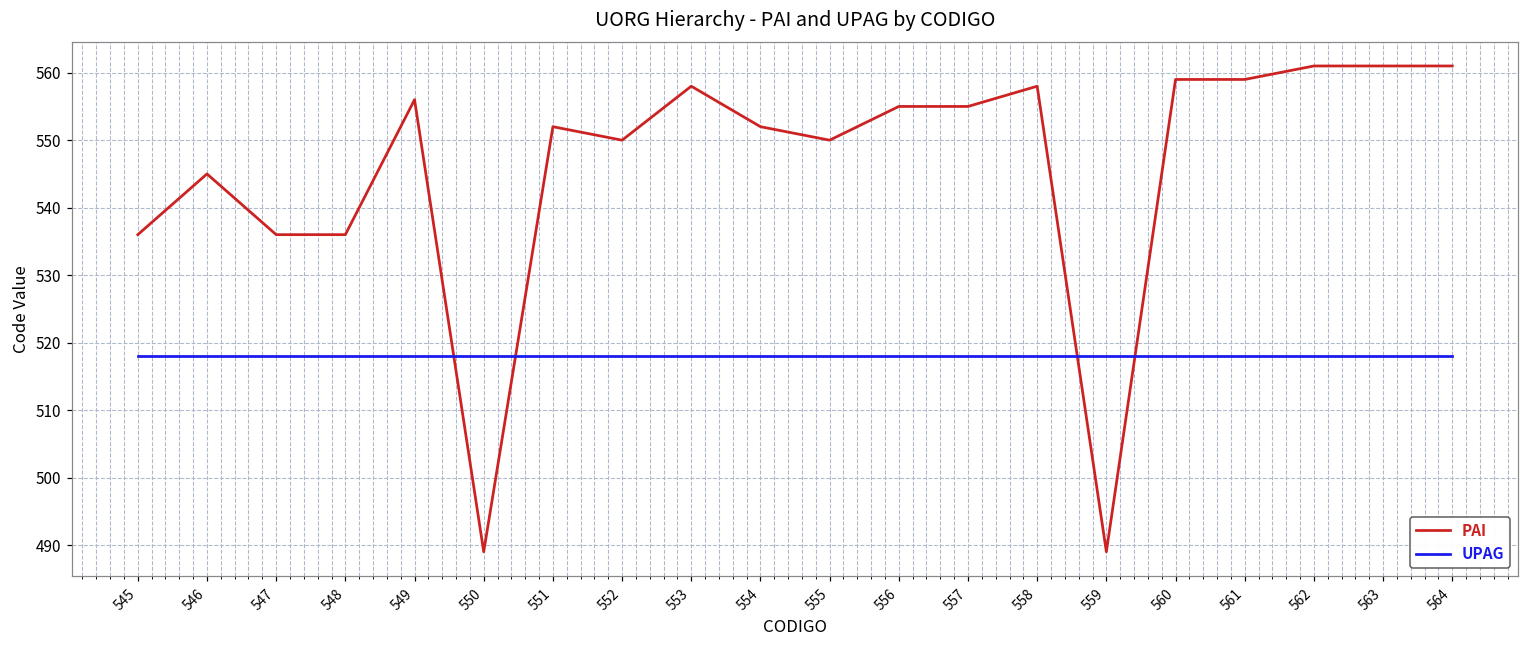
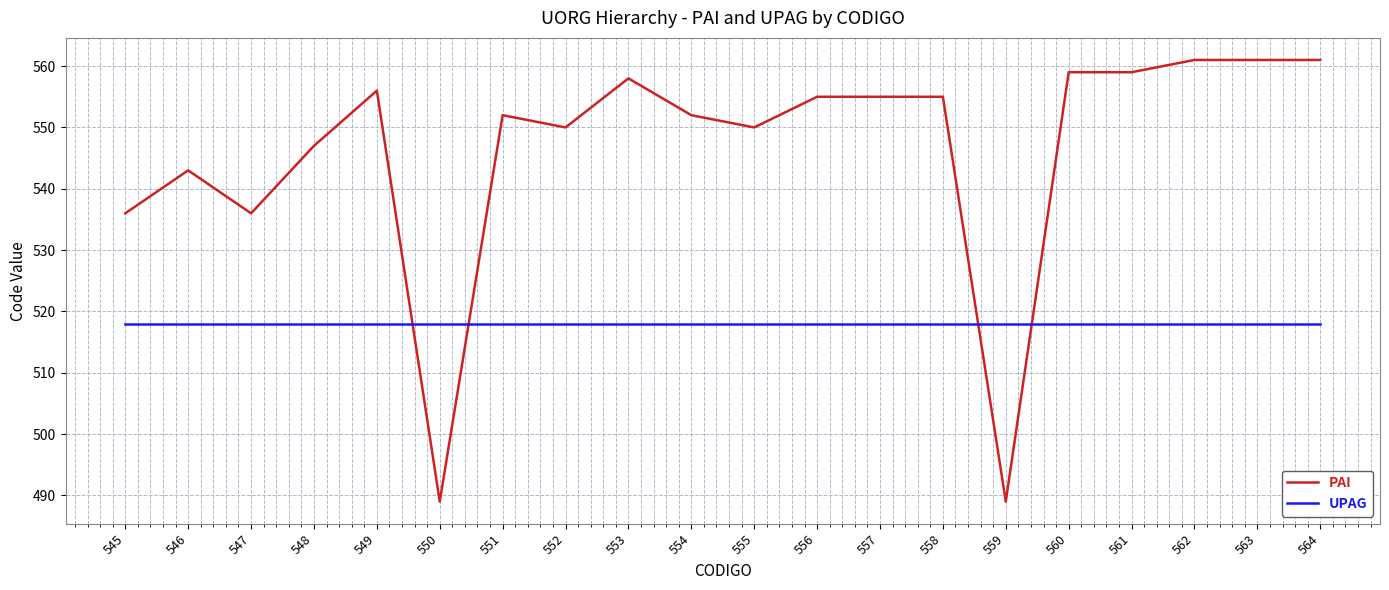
PAI, 546: 545 -> 543
PAI, 548: 536 -> 547
PAI, 558: 558 -> 555
